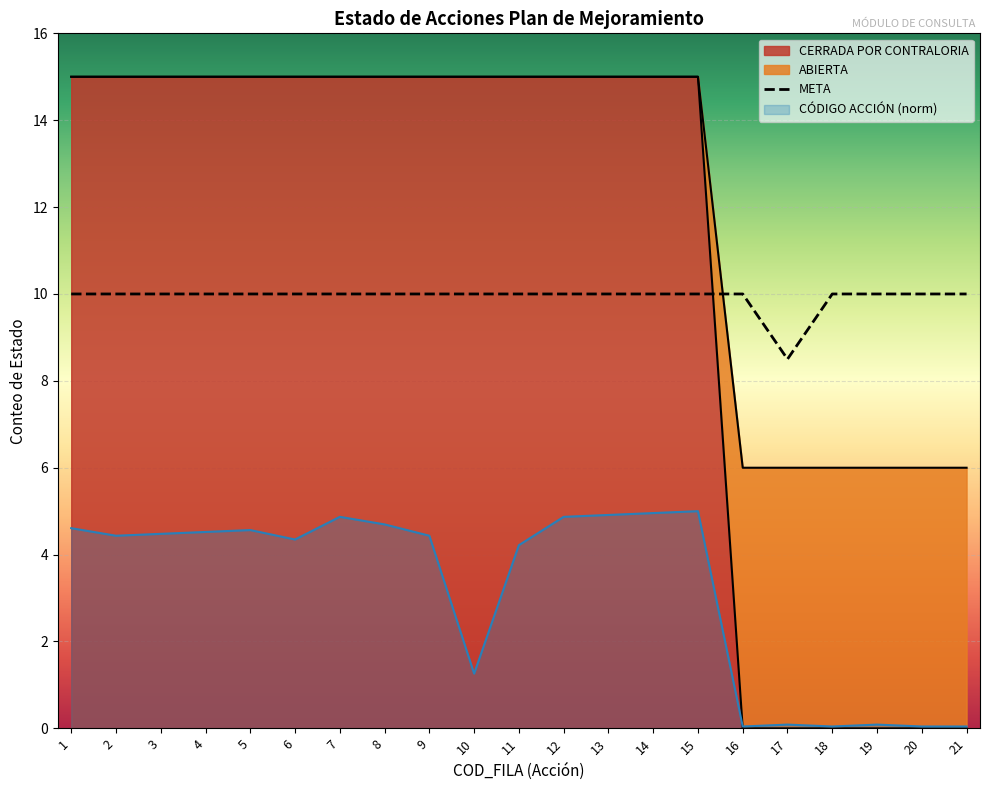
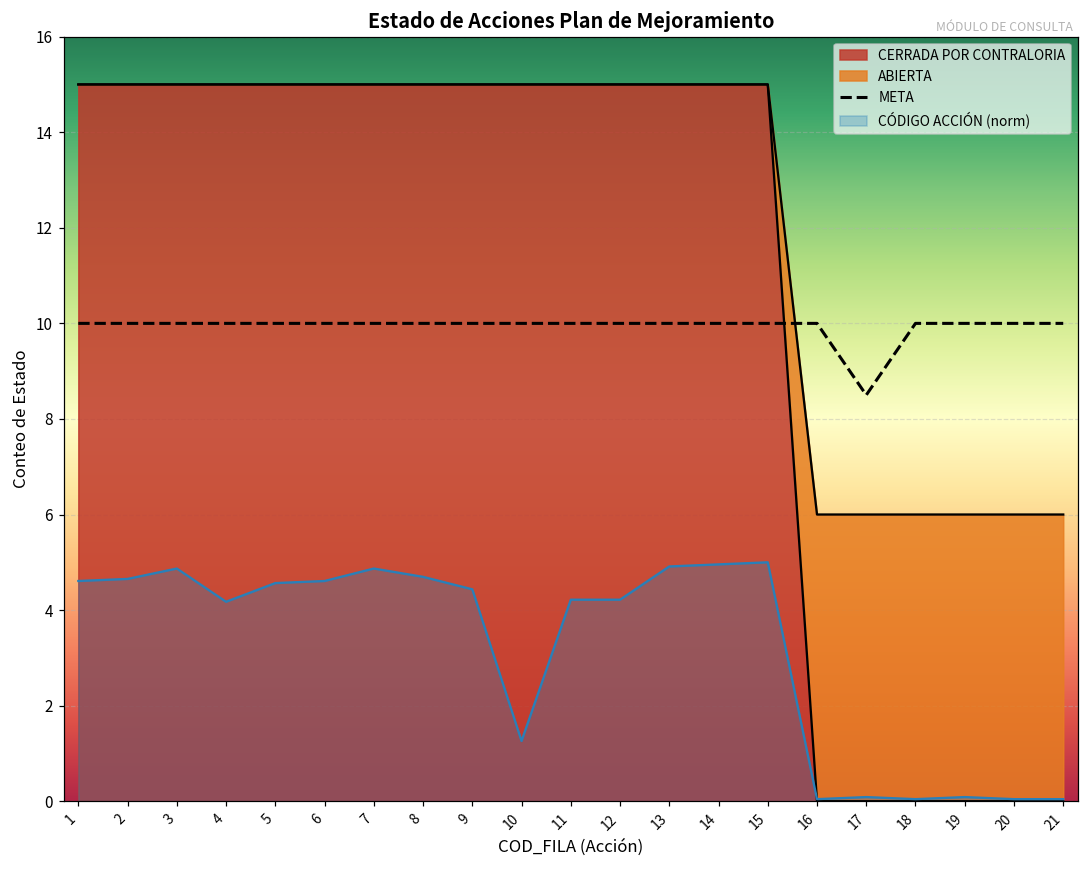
CÓDIGO ACCIÓN (norm), 2: 4.4 -> 4.7
CÓDIGO ACCIÓN (norm), 3: 4.5 -> 4.9
CÓDIGO ACCIÓN (norm), 4: 4.5 -> 4.2
CÓDIGO ACCIÓN (norm), 6: 4.3 -> 4.6
CÓDIGO ACCIÓN (norm), 12: 4.9 -> 4.2
